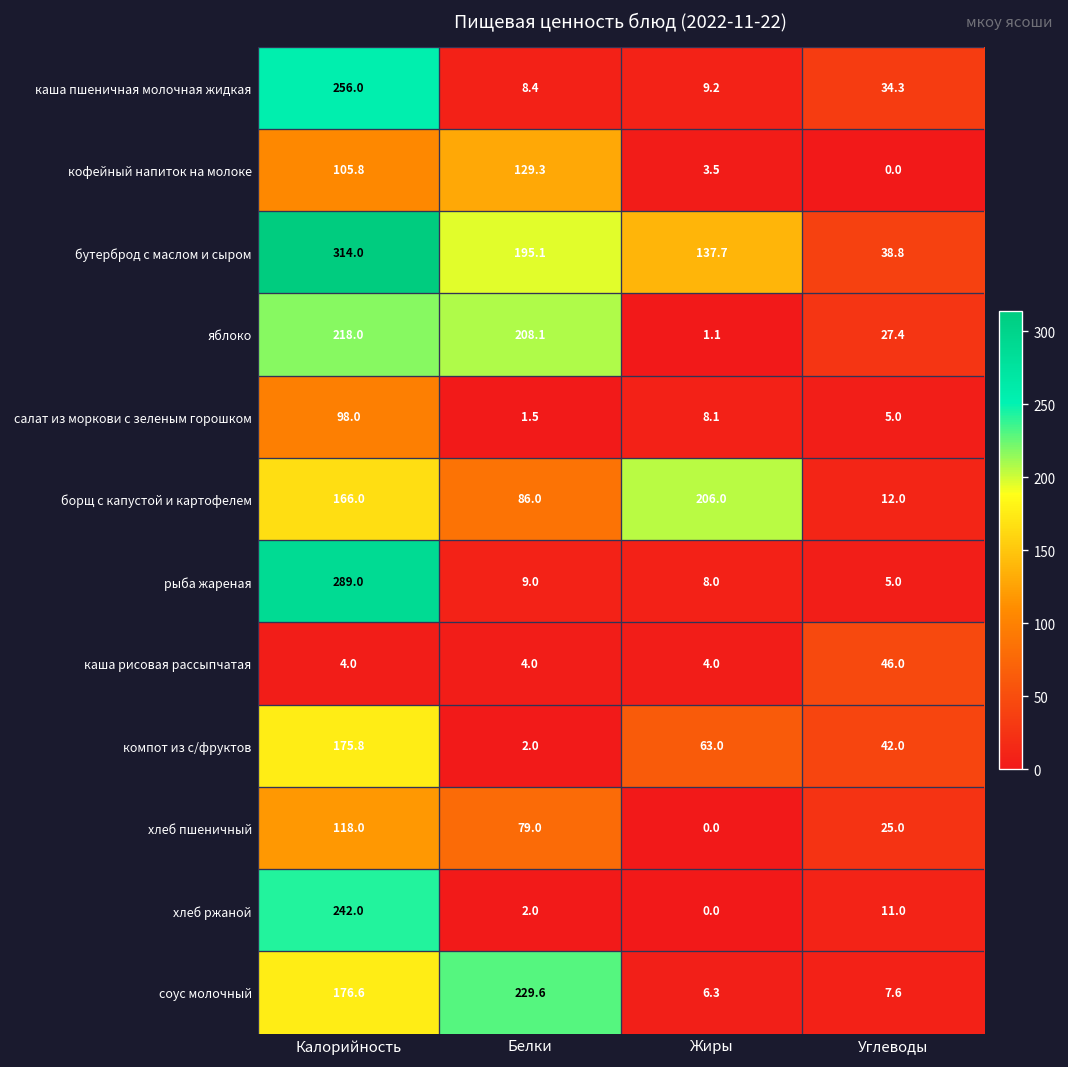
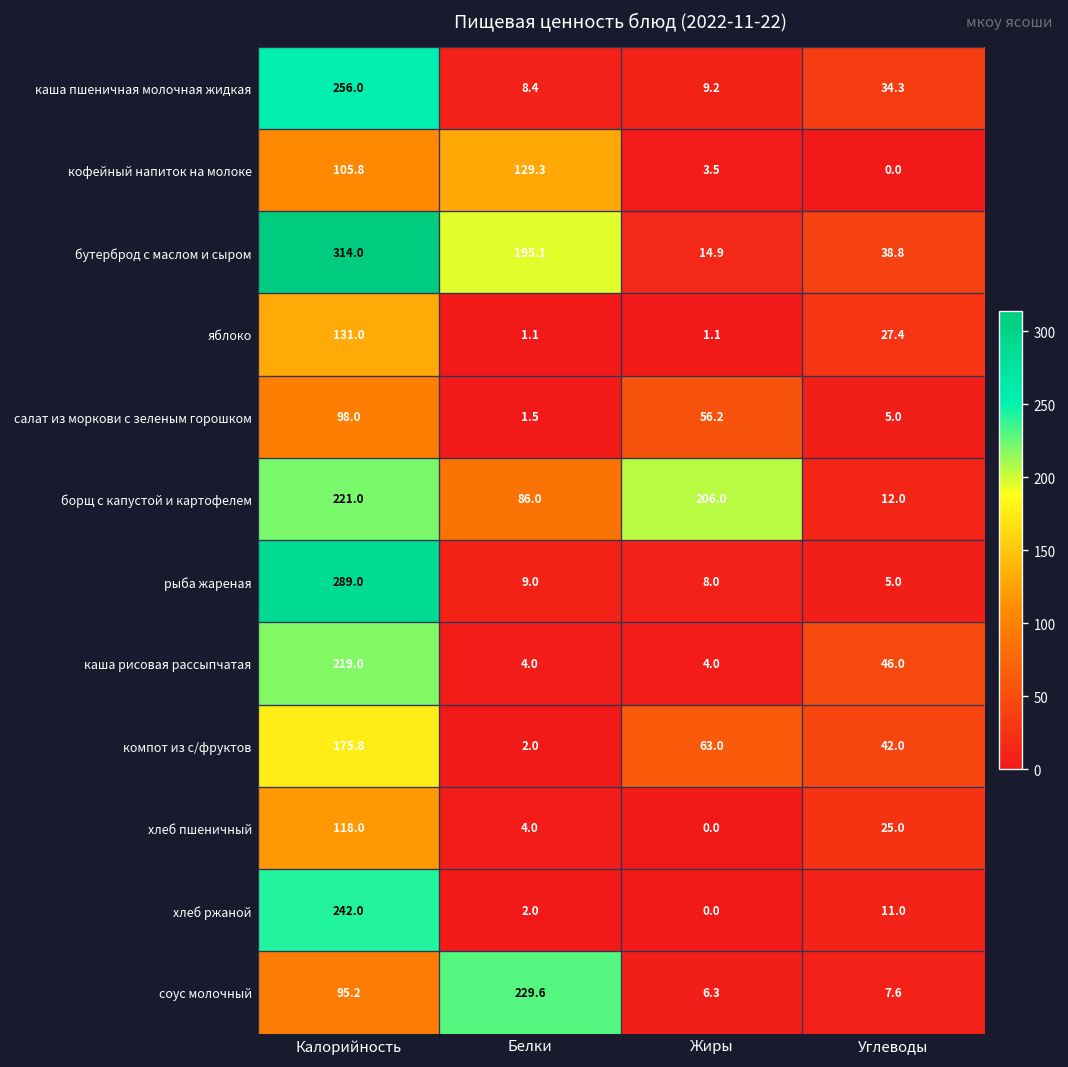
бутерброд с маслом и сыром, Жиры: 137.7 -> 14.9
яблоко, Калорийность: 218.0 -> 131.0
яблоко, Белки: 208.1 -> 1.1
салат из моркови с зеленым горошком, Жиры: 8.1 -> 56.2
борщ с капустой и картофелем, Калорийность: 166.0 -> 221.0
каша рисовая рассыпчатая, Калорийность: 4.0 -> 219.0
хлеб пшеничный, Белки: 79.0 -> 4.0
соус молочный, Калорийность: 176.6 -> 95.2
